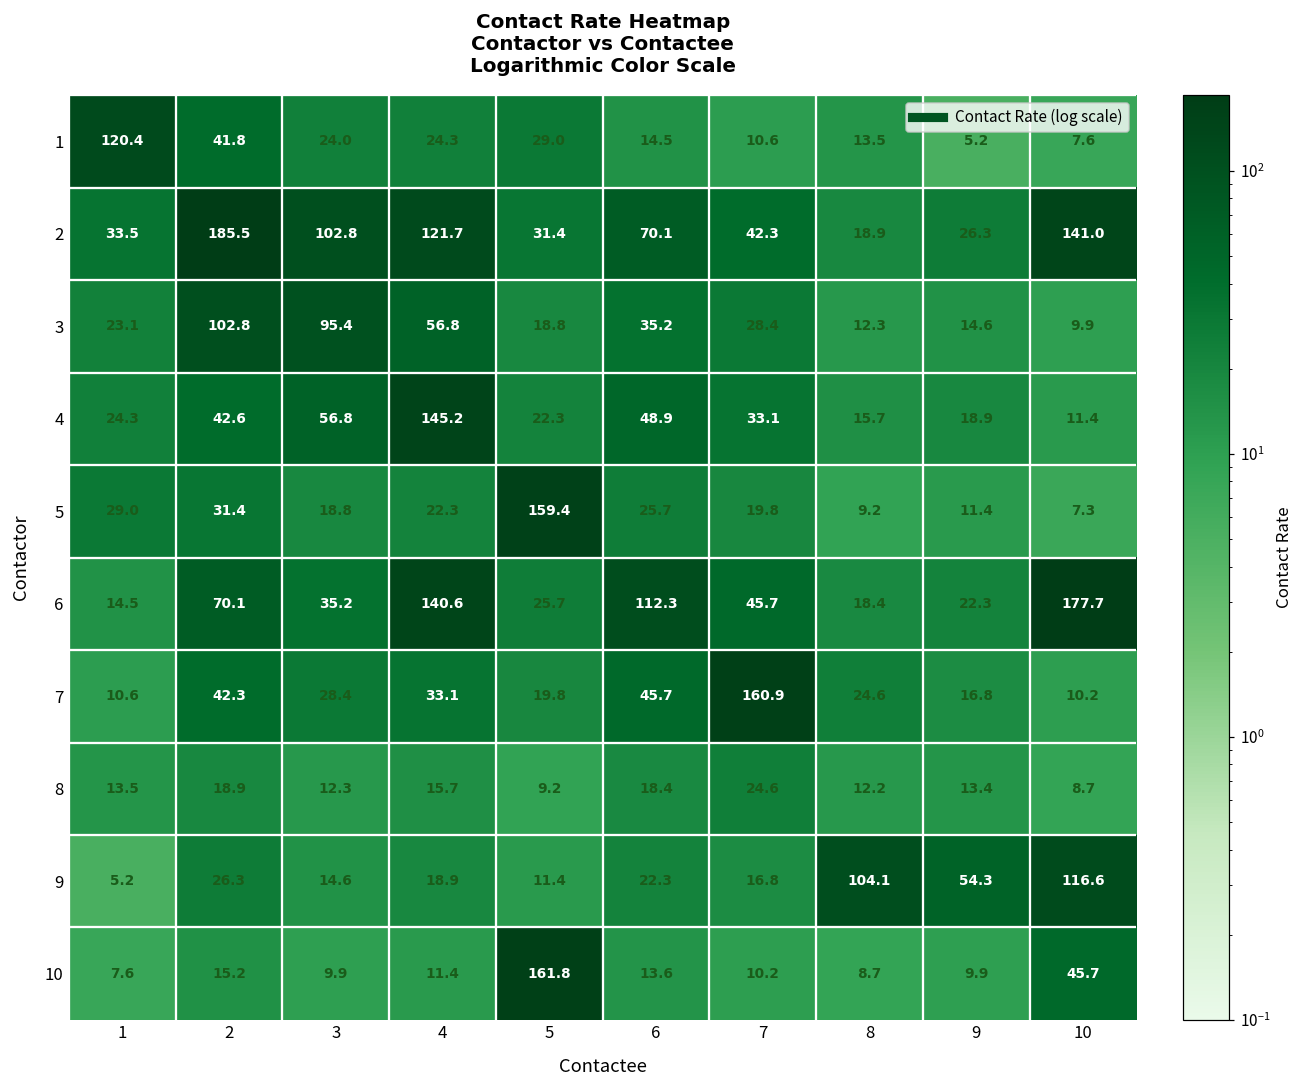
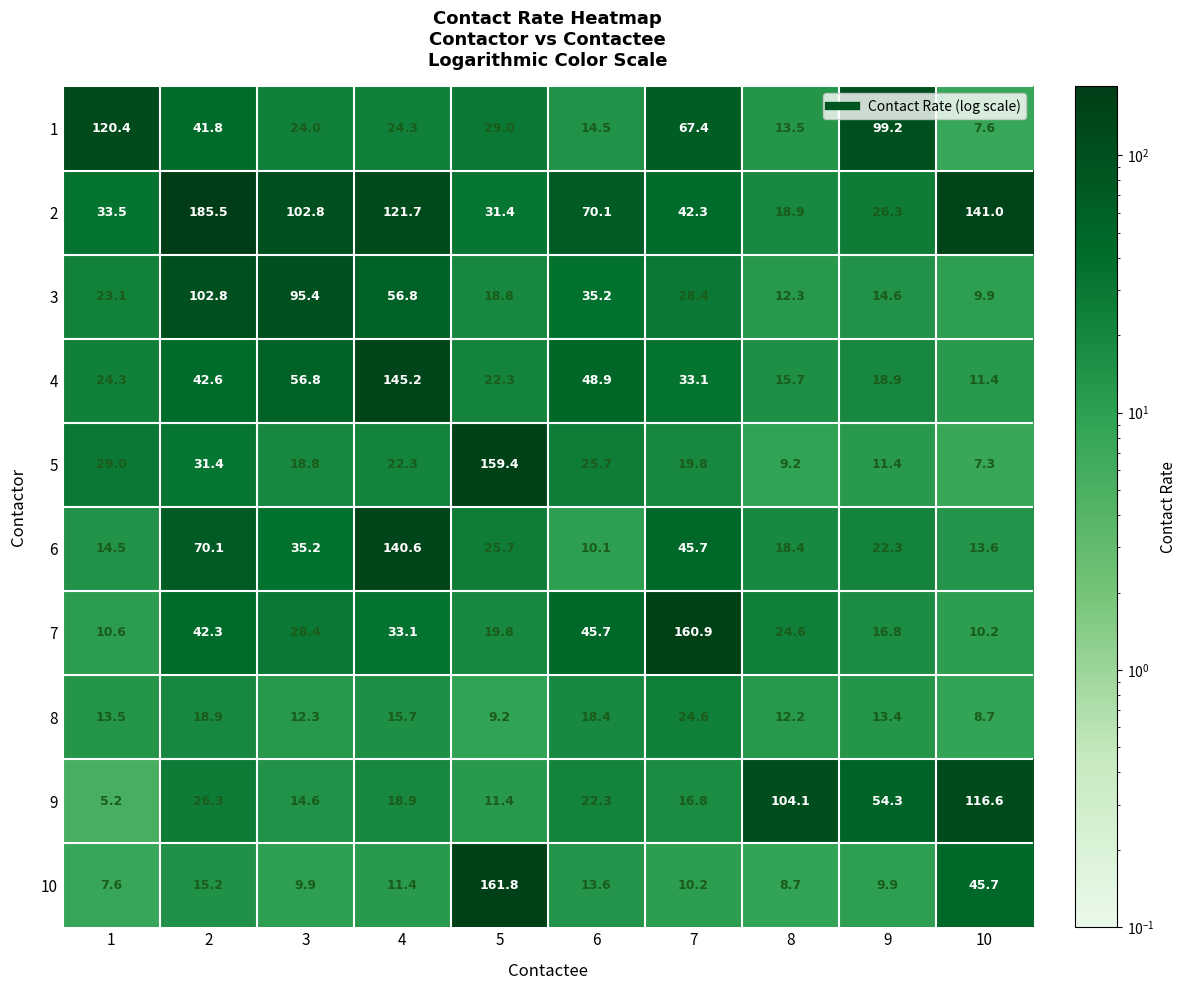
1, 7: 10.6 -> 67.4
1, 9: 5.2 -> 99.2
6, 6: 112.3 -> 10.1
6, 10: 177.7 -> 13.6
